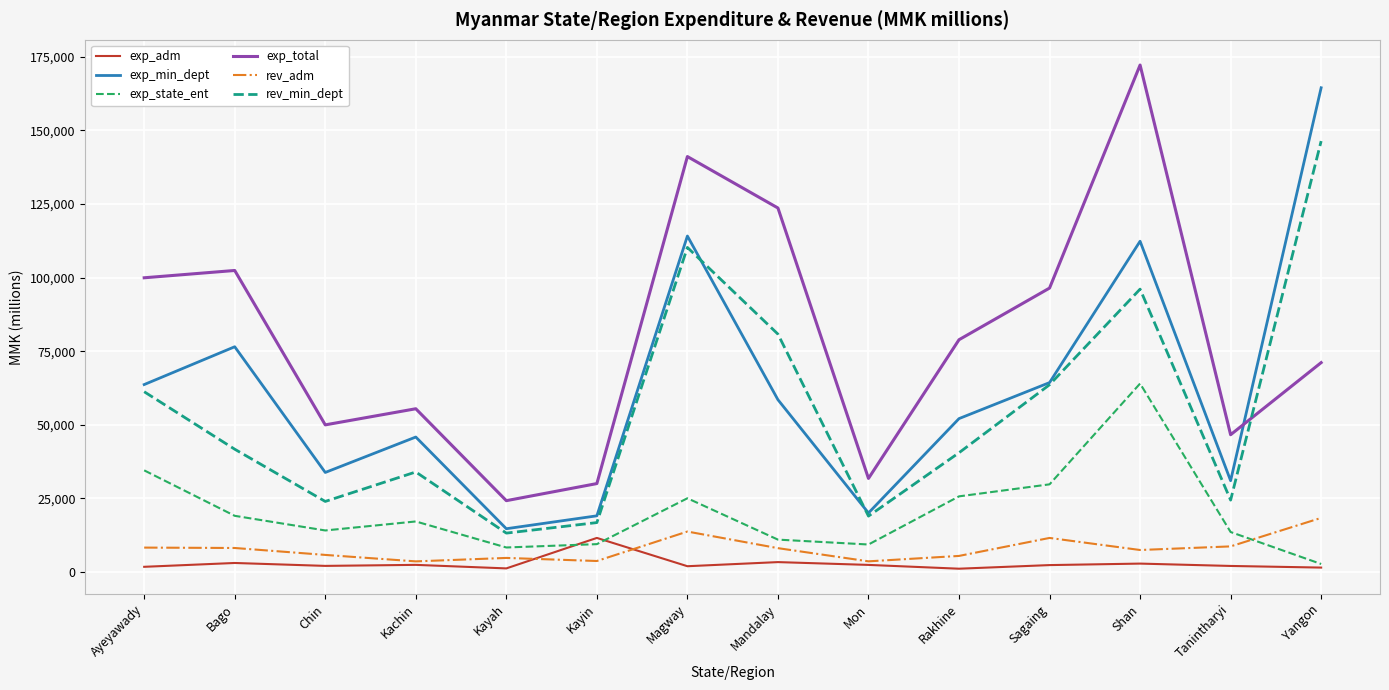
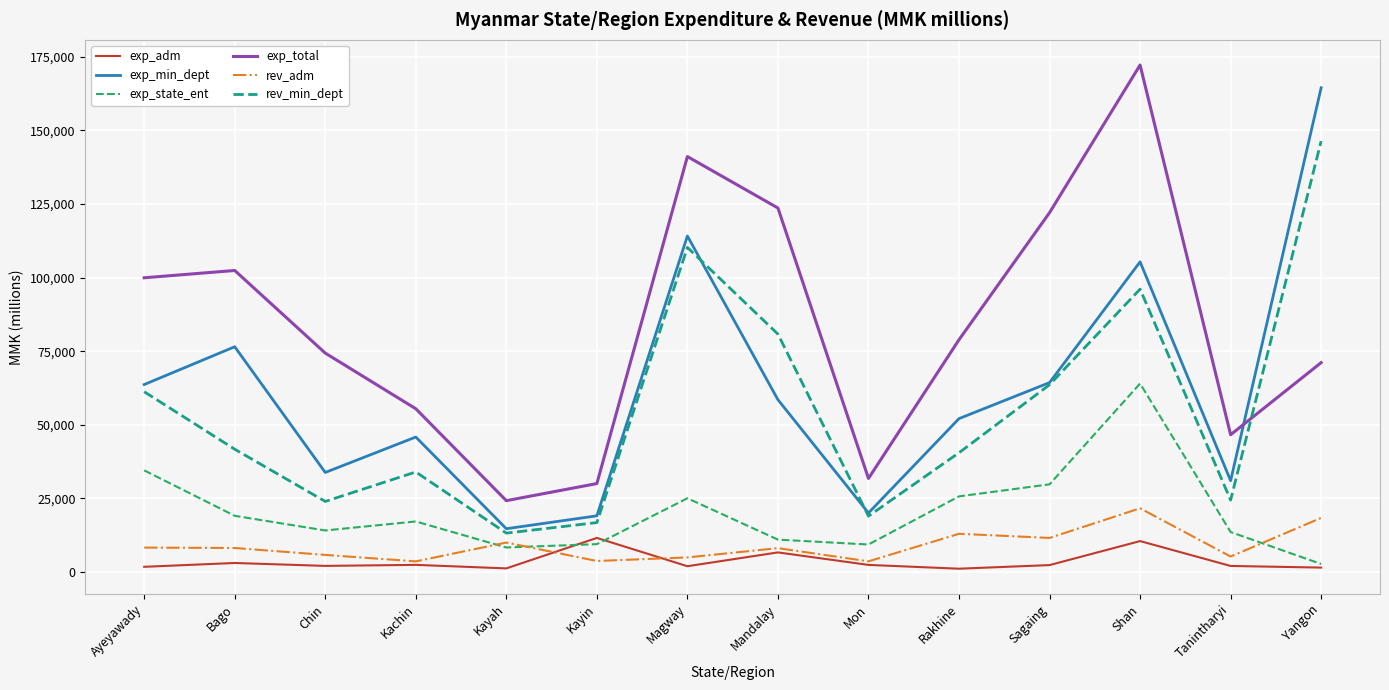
exp_total, Chin: 50,000 -> 74,000
rev_adm, Kayah: 5,000 -> 10,000
rev_adm, Magway: 14,000 -> 5,000
exp_adm, Mandalay: 3,000 -> 7,000
rev_adm, Rakhine: 5,000 -> 13,000
exp_total, Sagaing: 96,000 -> 122,000
exp_adm, Shan: 3,000 -> 10,000
exp_min_dept, Shan: 112,000 -> 105,000
rev_adm, Shan: 7,000 -> 22,000
rev_adm, Tanintharyi: 9,000 -> 5,000
